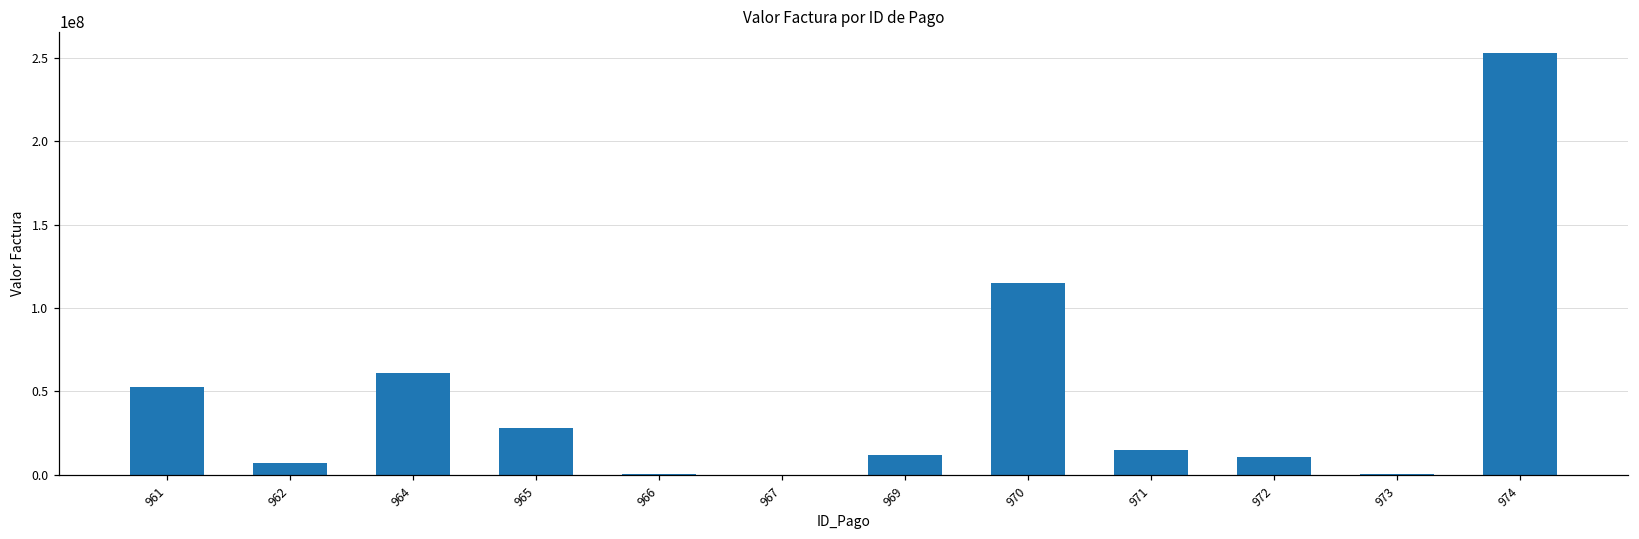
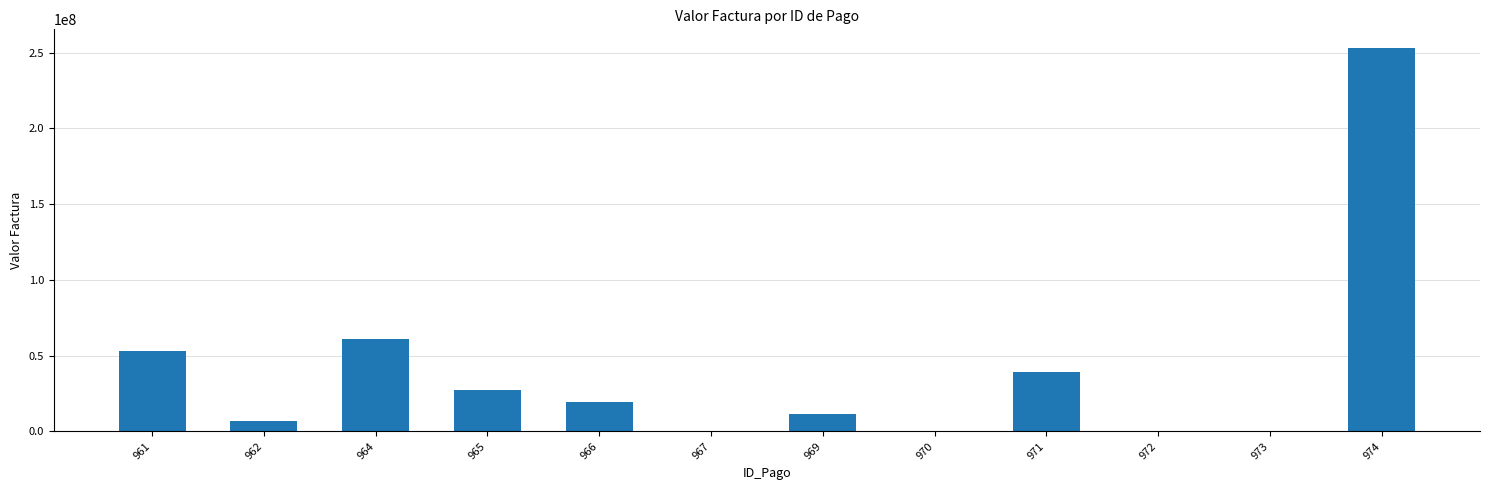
966: 0 -> 19000000
970: 115000000 -> 0
971: 15000000 -> 39000000
972: 11000000 -> 0
